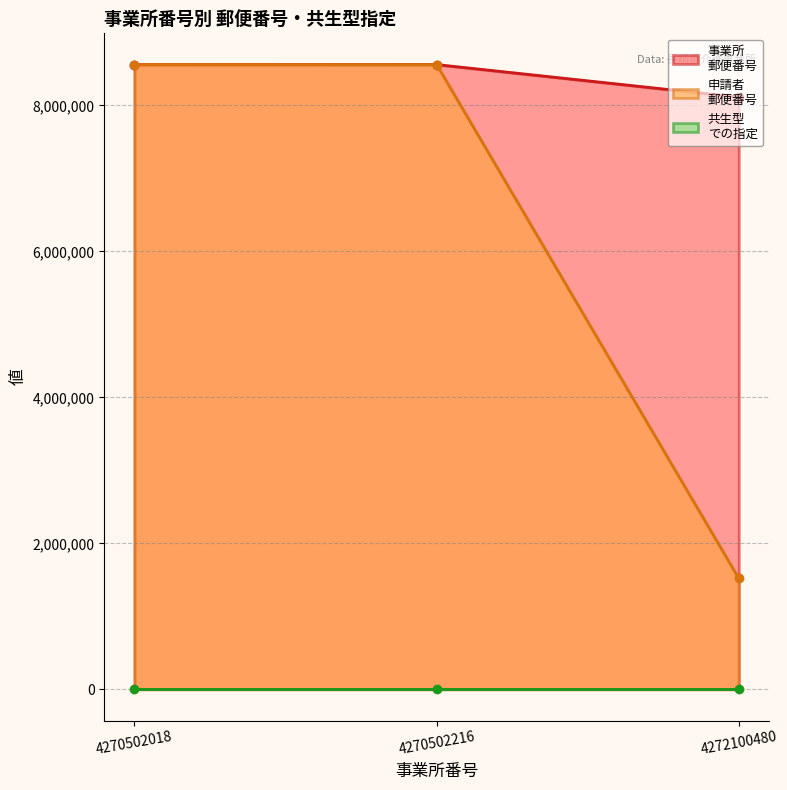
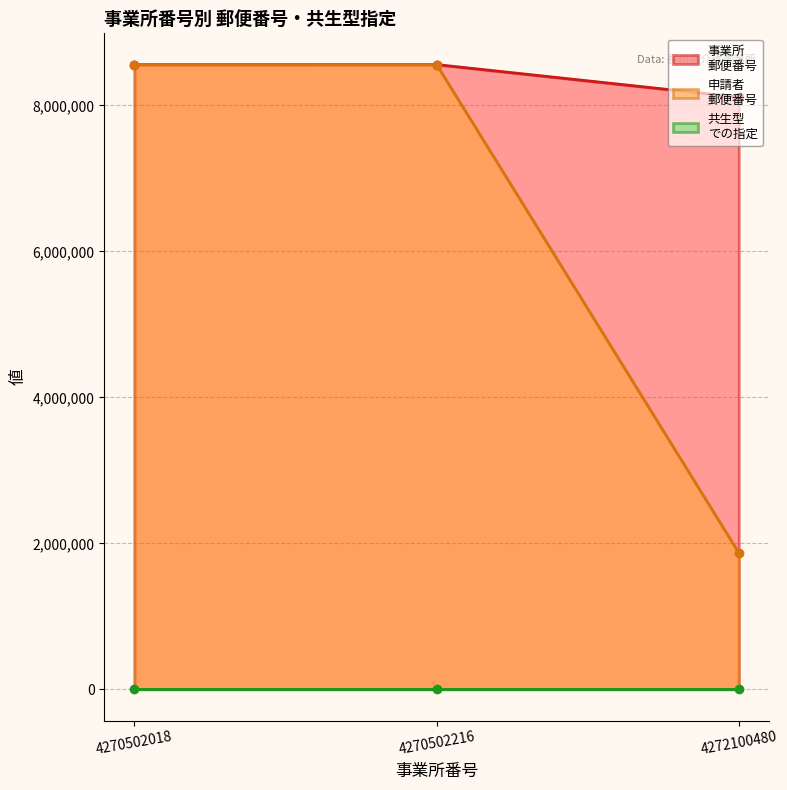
申請者 郵便番号, 4272100480: 1,500,000 -> 1,900,000
